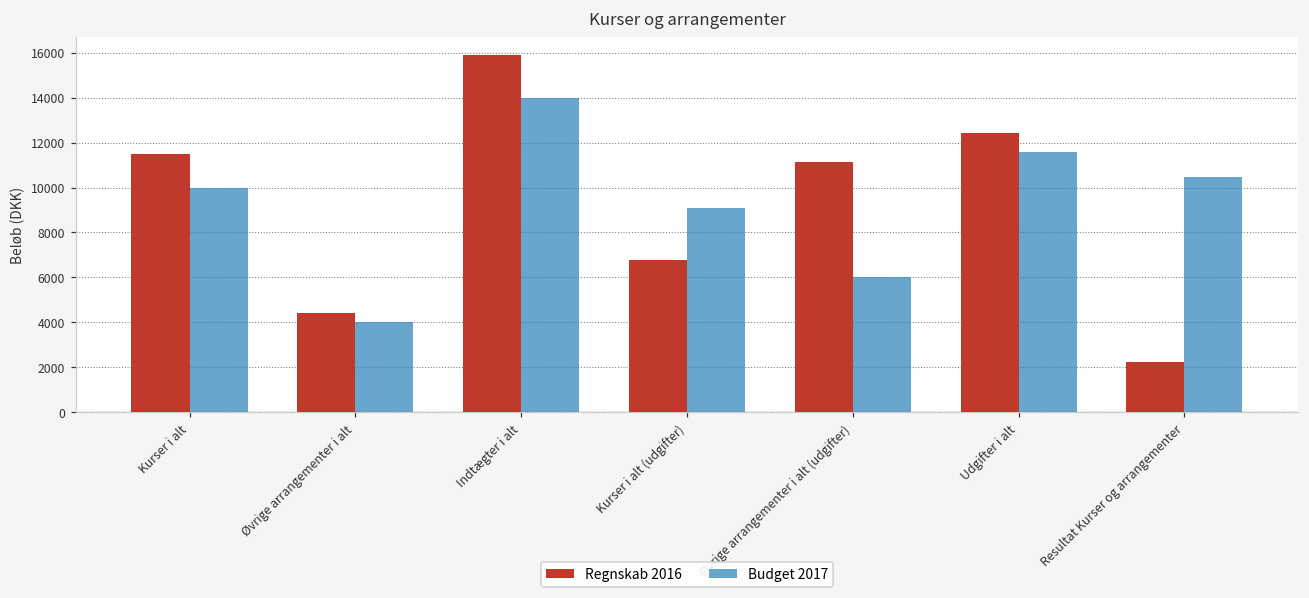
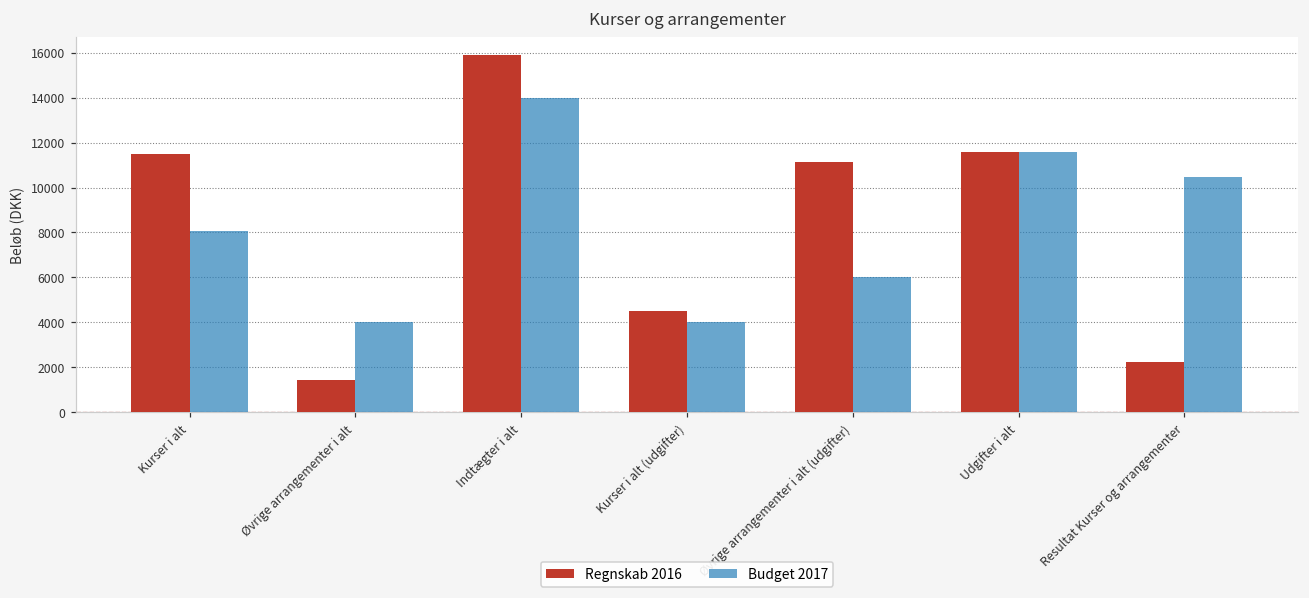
Budget 2017, Kurser i alt: 10000 -> 8000
Regnskab 2016, Øvrige arrangementer i alt: 4400 -> 1400
Regnskab 2016, Kurser i alt (udgifter): 6800 -> 4500
Budget 2017, Kurser i alt (udgifter): 9100 -> 4000
Regnskab 2016, Udgifter i alt: 12400 -> 11600
